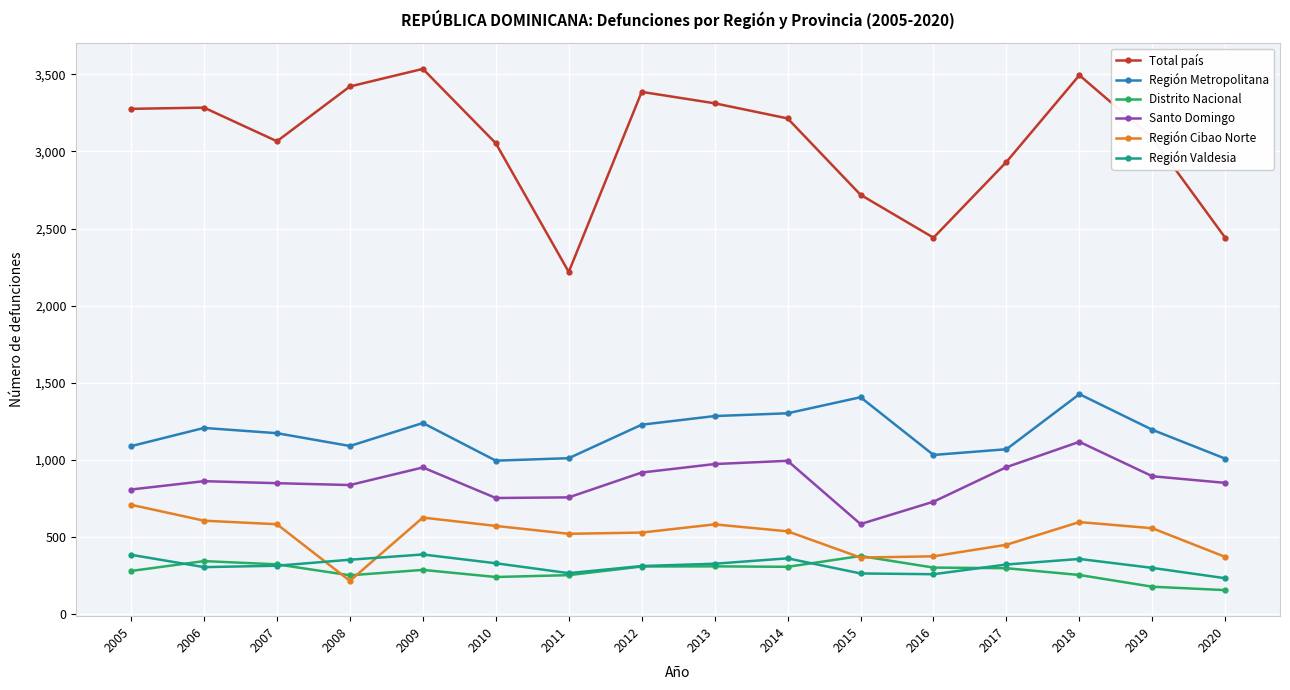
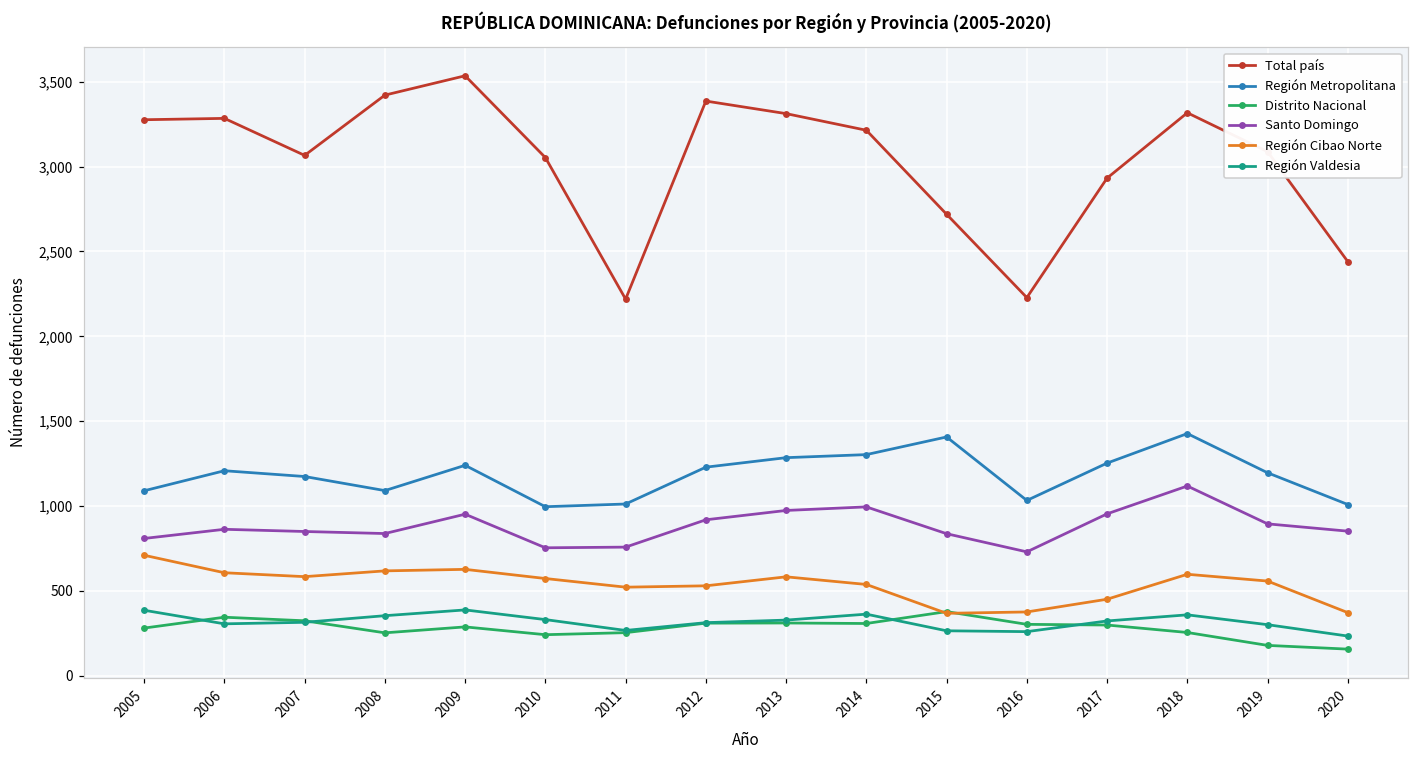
Región Cibao Norte, 2008: 220 -> 620
Santo Domingo, 2015: 590 -> 840
Total país, 2016: 2,440 -> 2,230
Región Metropolitana, 2017: 1,070 -> 1,250
Total país, 2018: 3,490 -> 3,320
